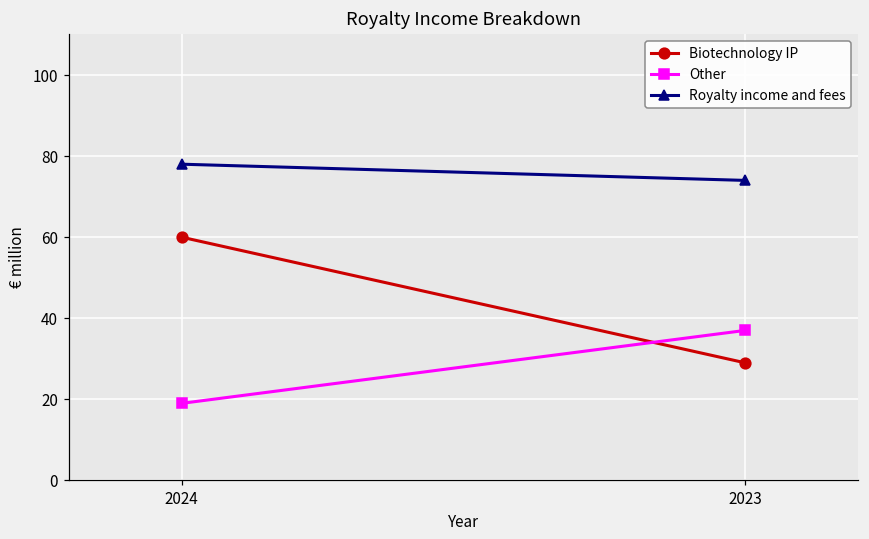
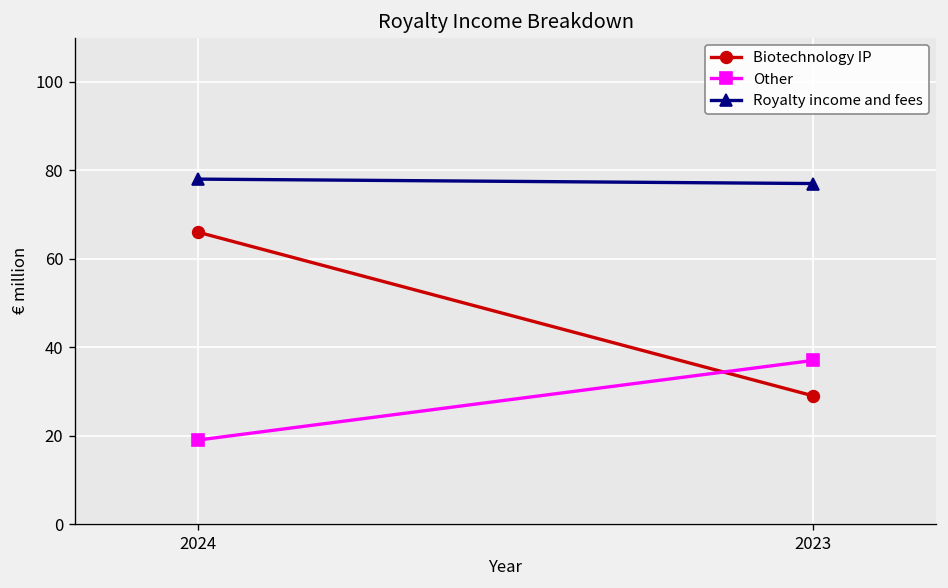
Biotechnology IP, 2024: 60 -> 66
Royalty income and fees, 2023: 74 -> 77
